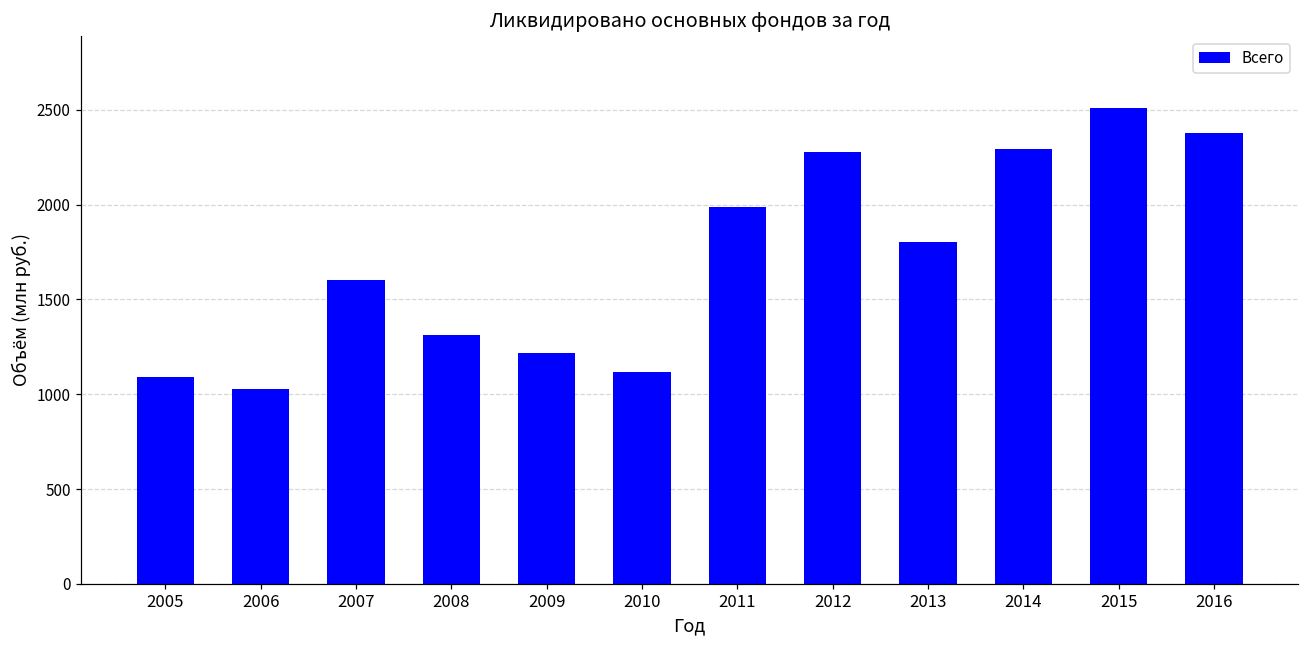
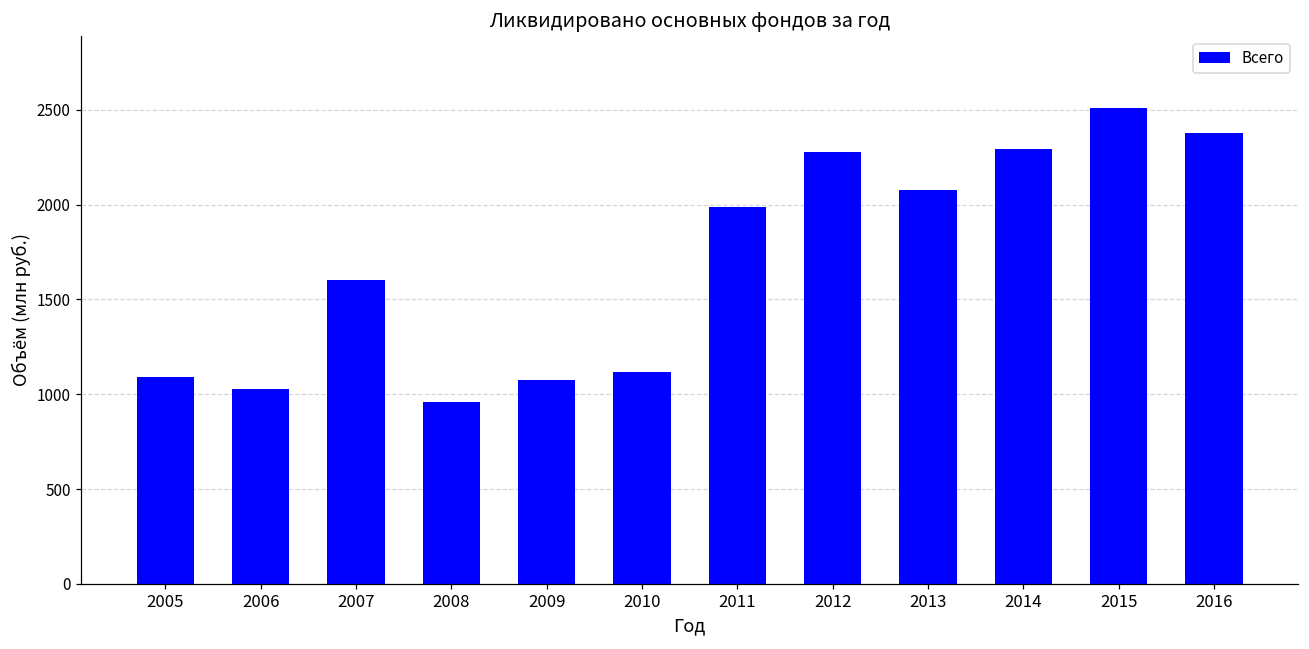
2008: 1310 -> 960
2009: 1220 -> 1080
2013: 1800 -> 2080
